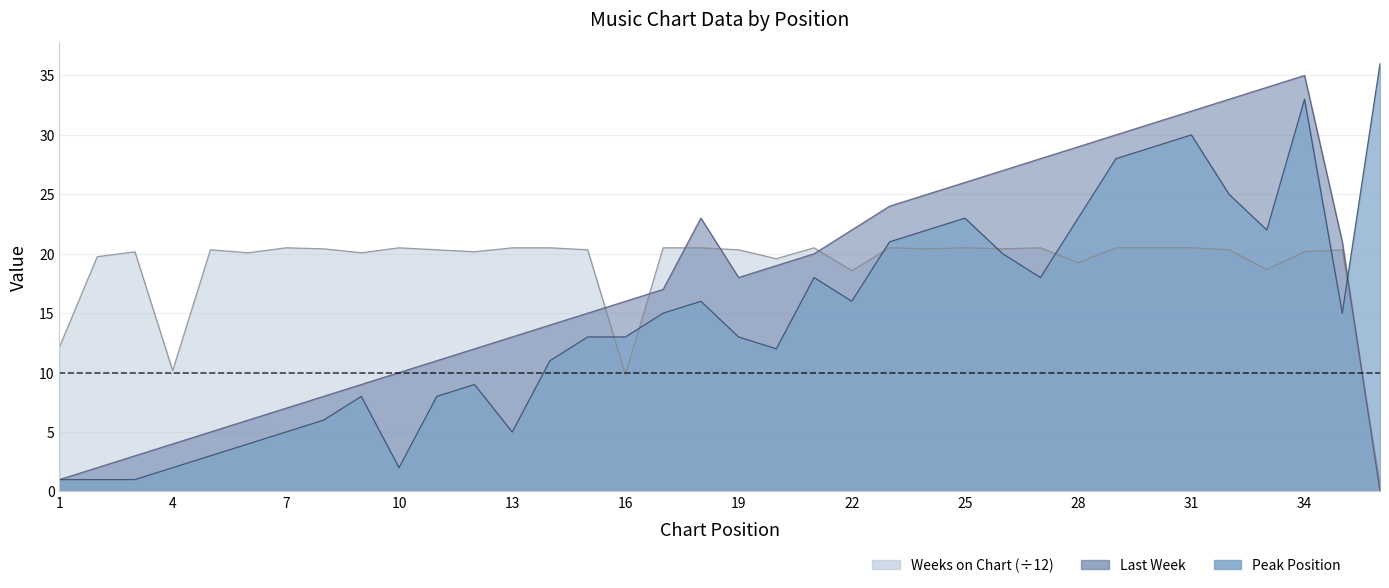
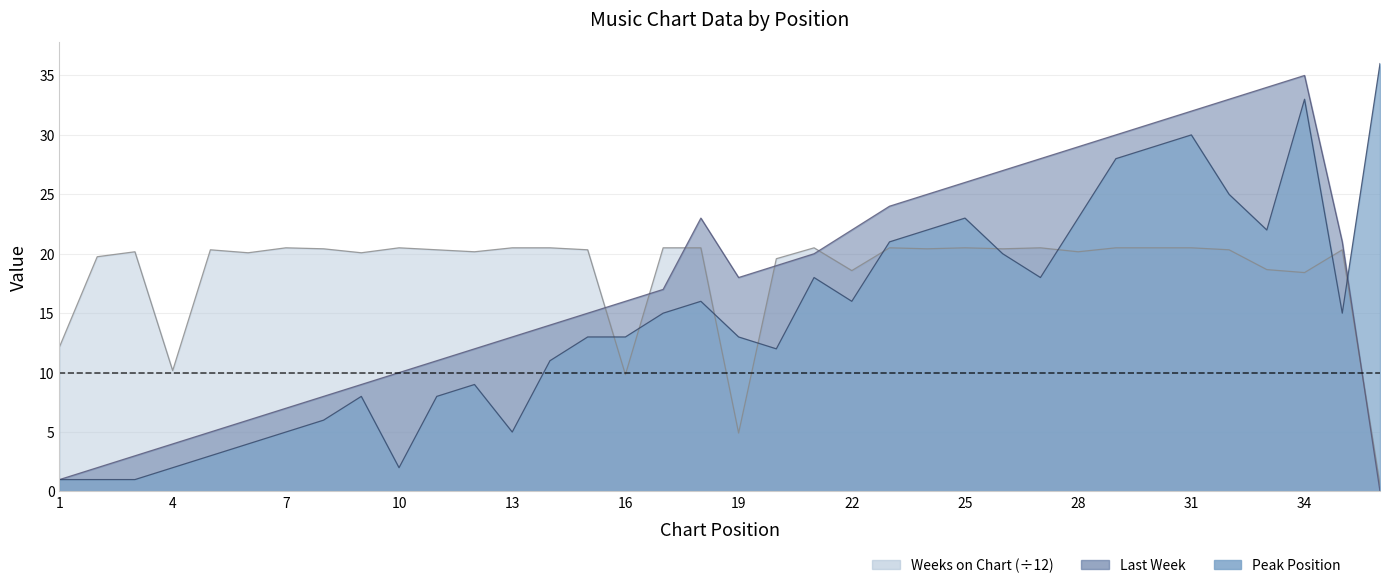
Weeks on Chart (÷12), 19: 20.3 -> 4.9
Weeks on Chart (÷12), 28: 19.3 -> 20.2
Weeks on Chart (÷12), 34: 20.2 -> 18.4
